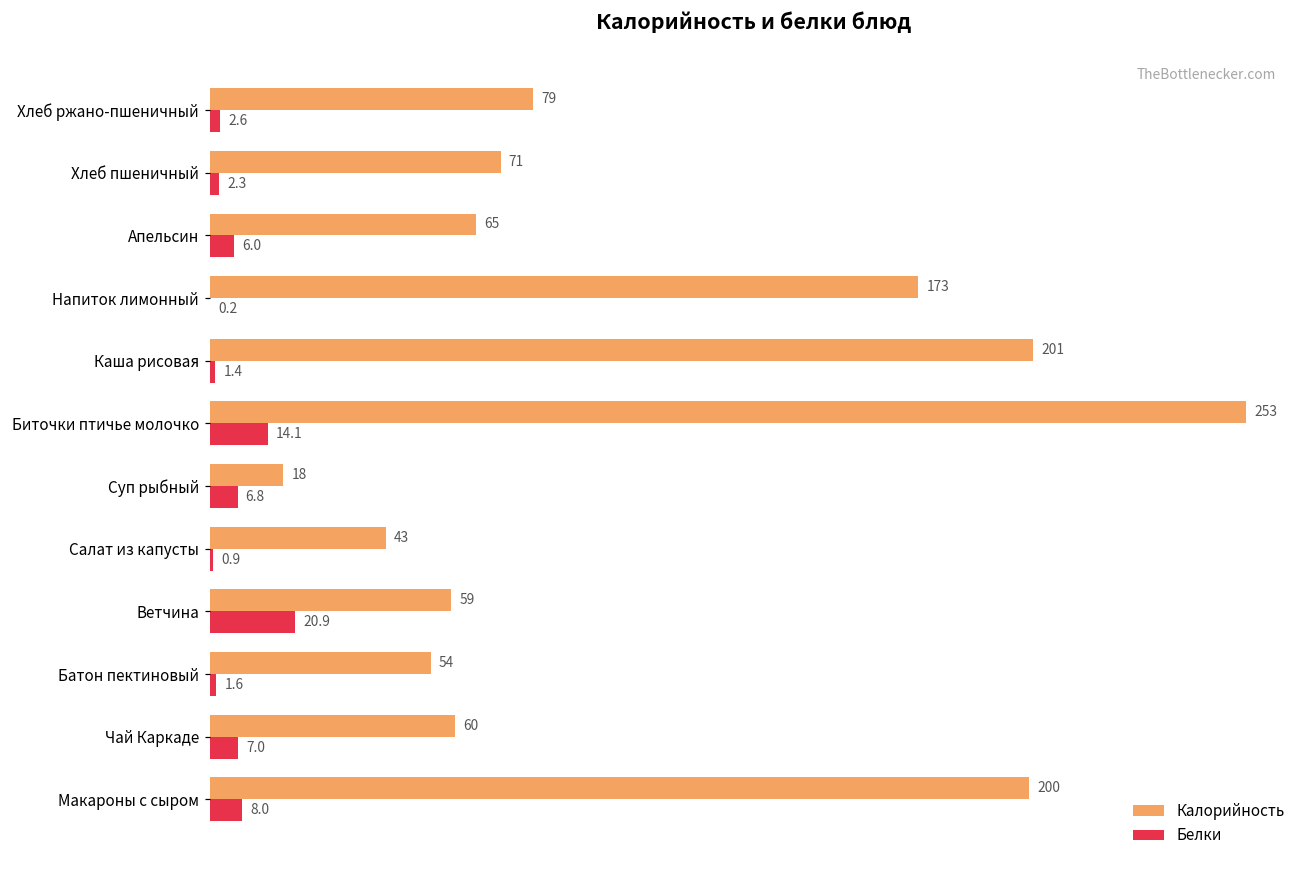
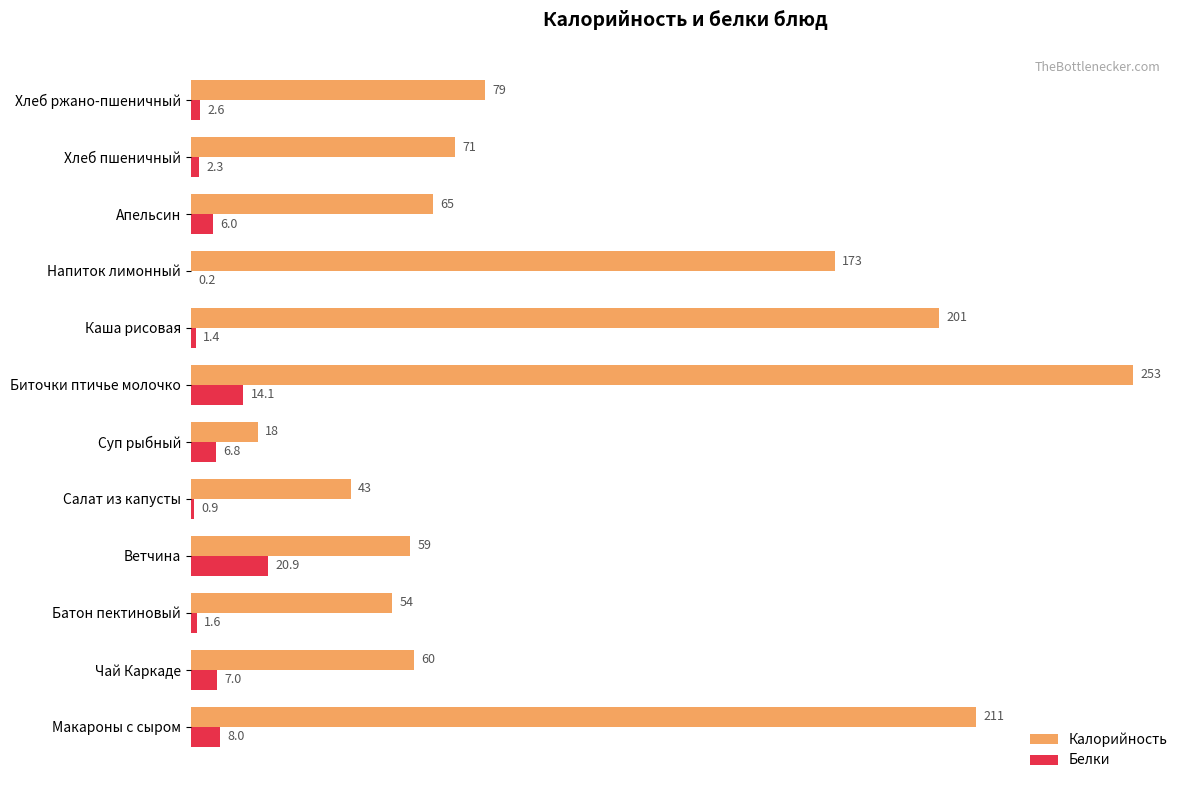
Калорийность, Макароны с сыром: 200 -> 211
